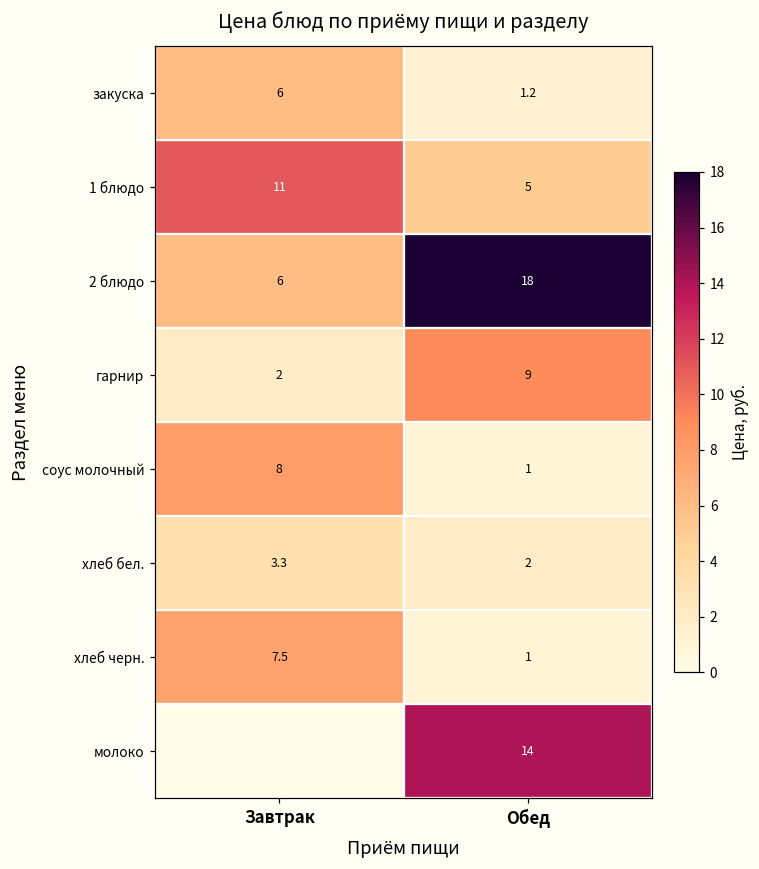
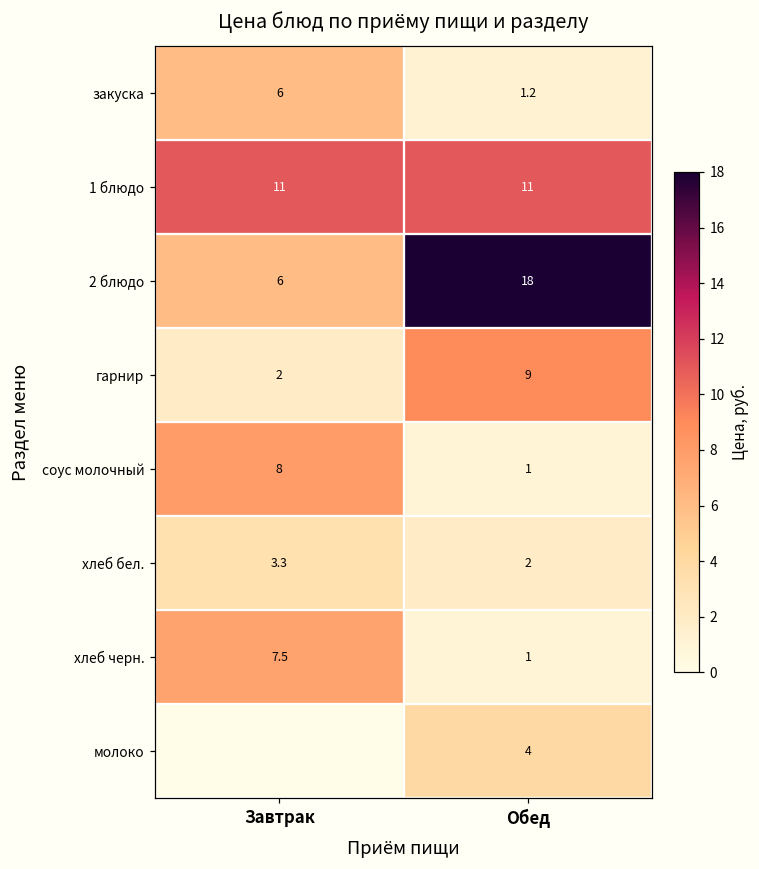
1 блюдо, Обед: 5 -> 11
молоко, Обед: 14 -> 4
